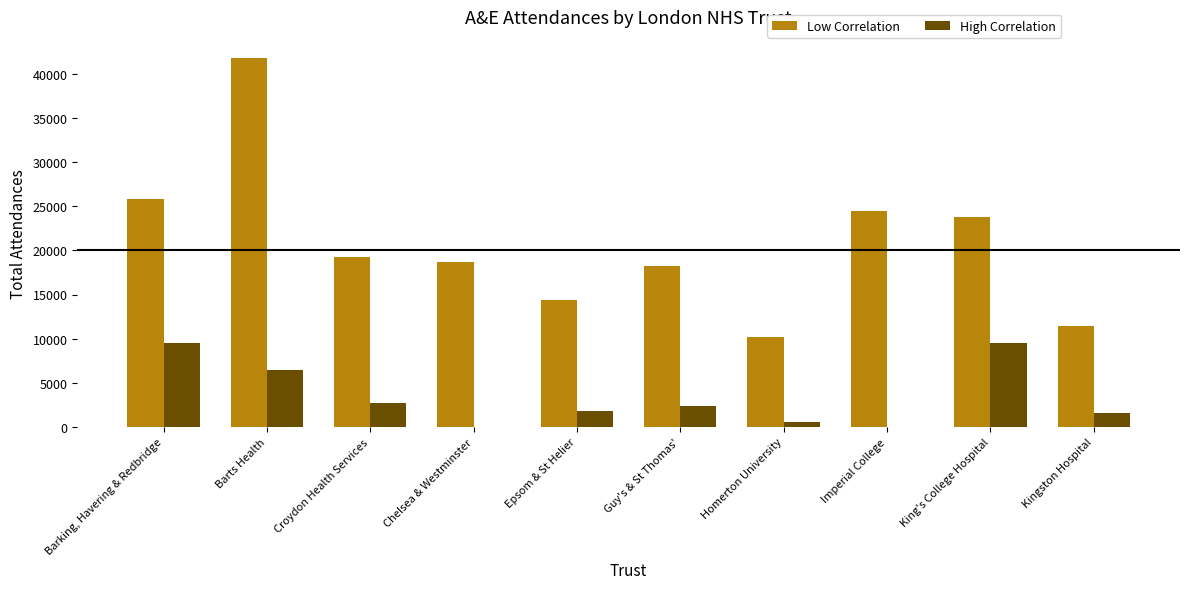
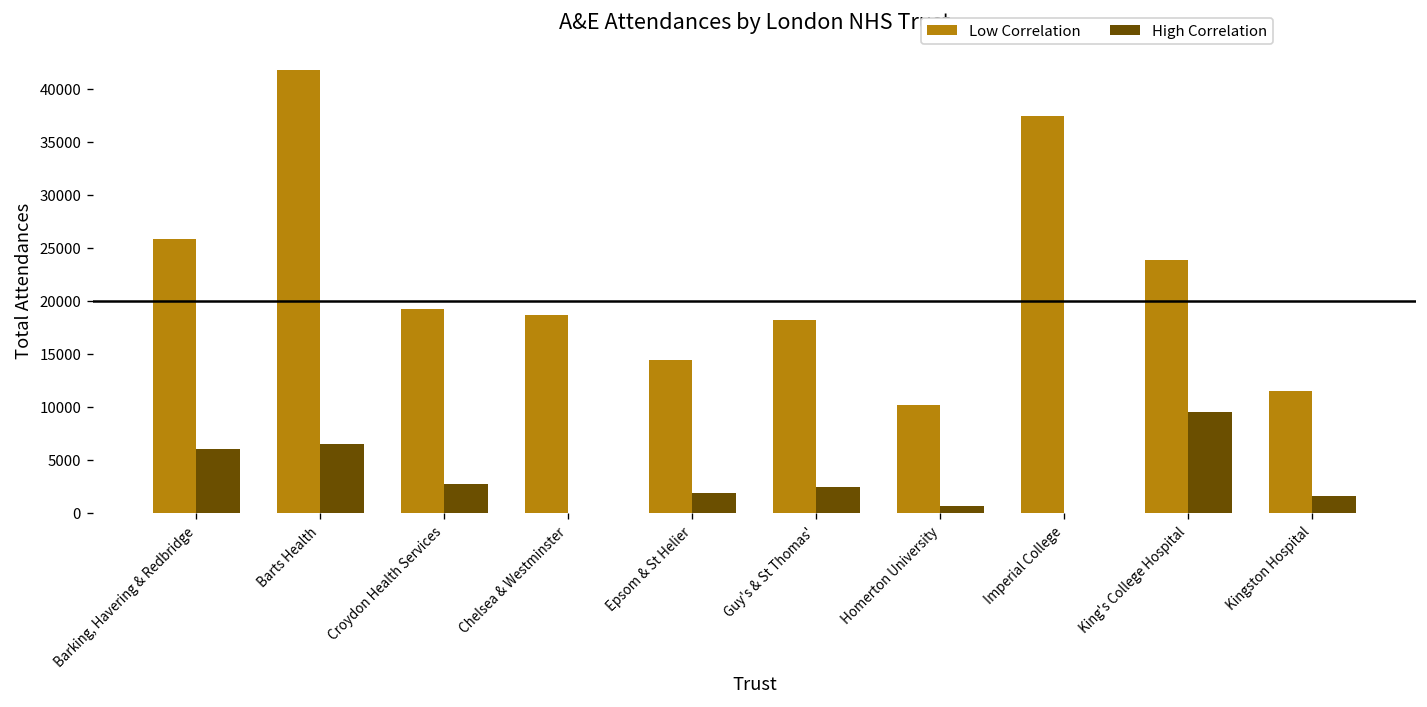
High Correlation, Barking, Havering & Redbridge: 10000 -> 6000
Low Correlation, Imperial College: 24000 -> 37000
